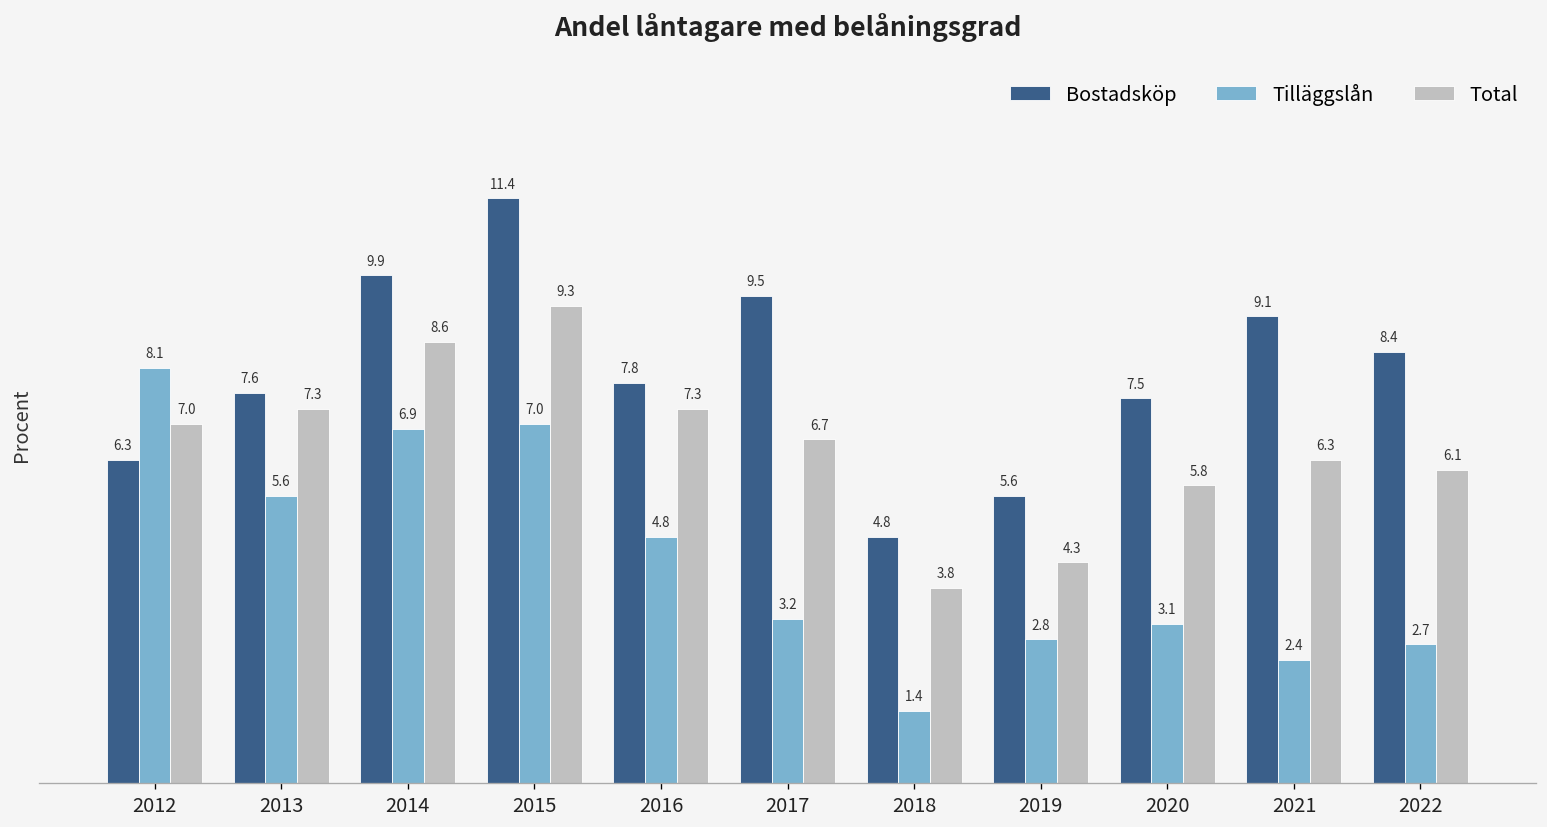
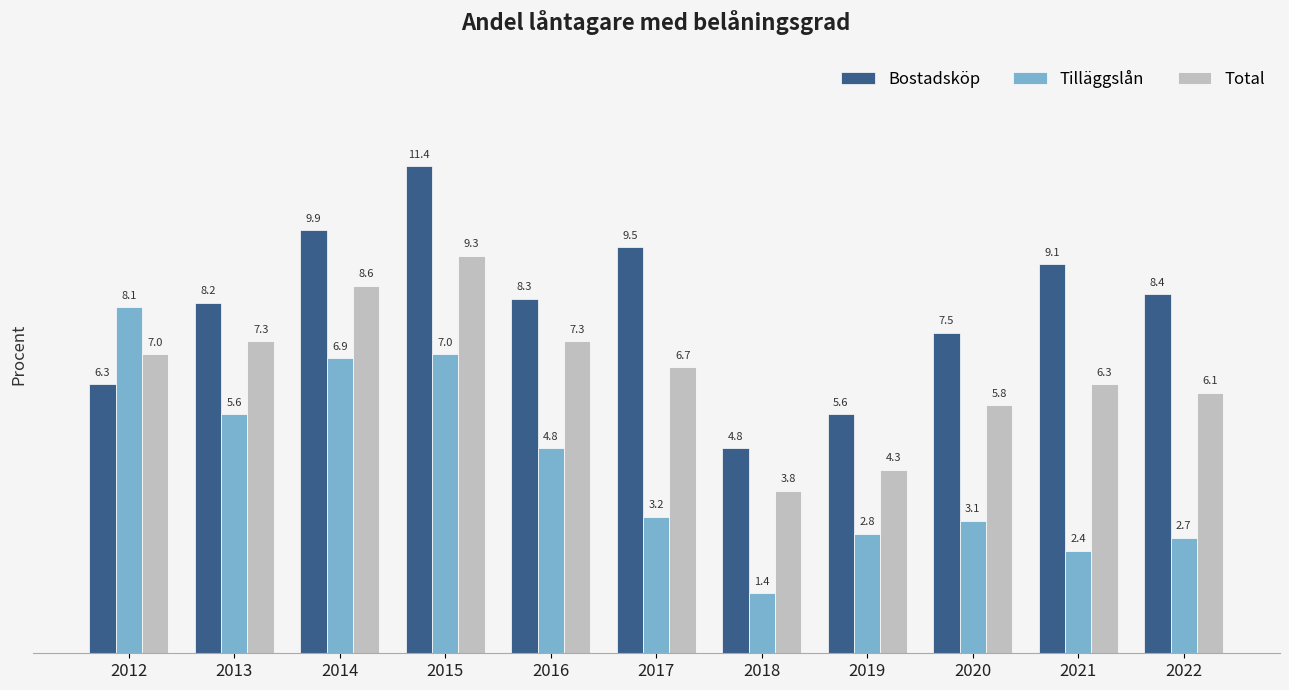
Bostadsköp, 2013: 7.6 -> 8.2
Bostadsköp, 2016: 7.8 -> 8.3
